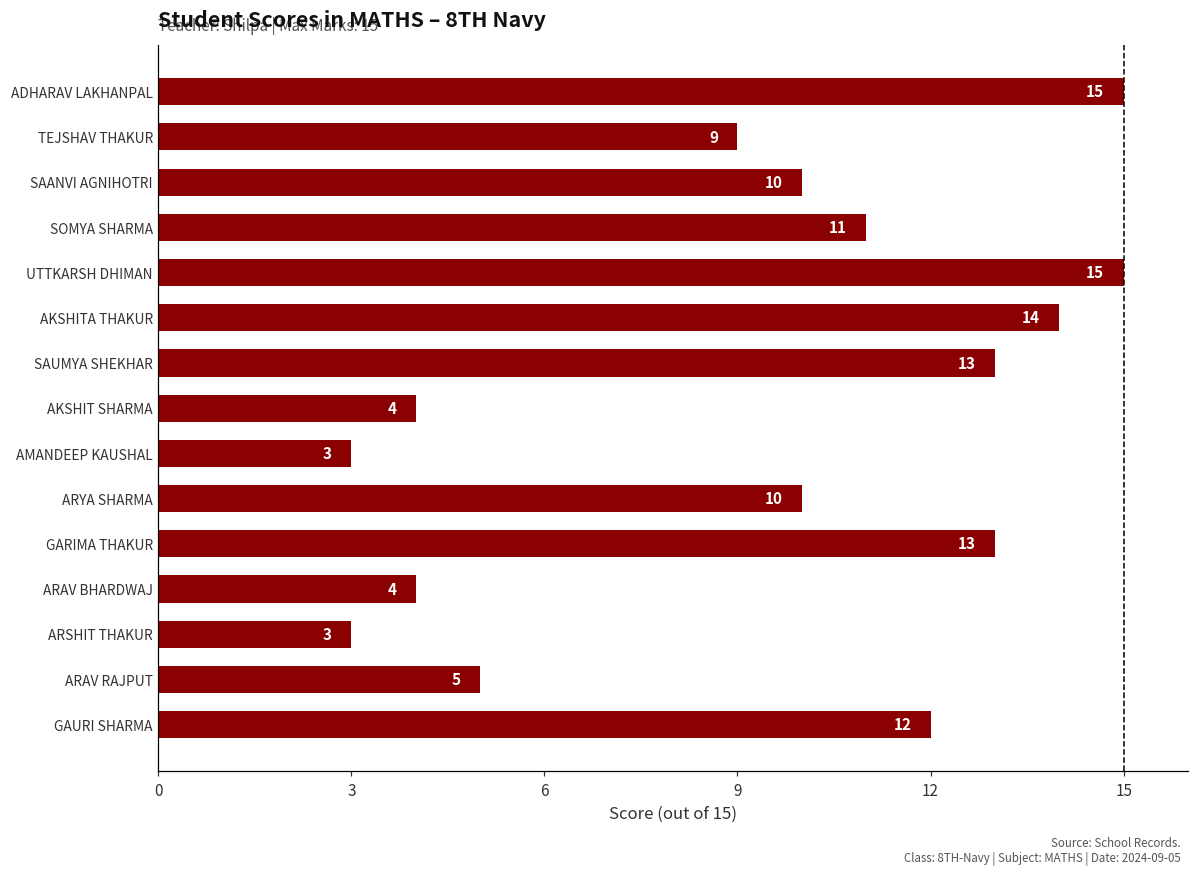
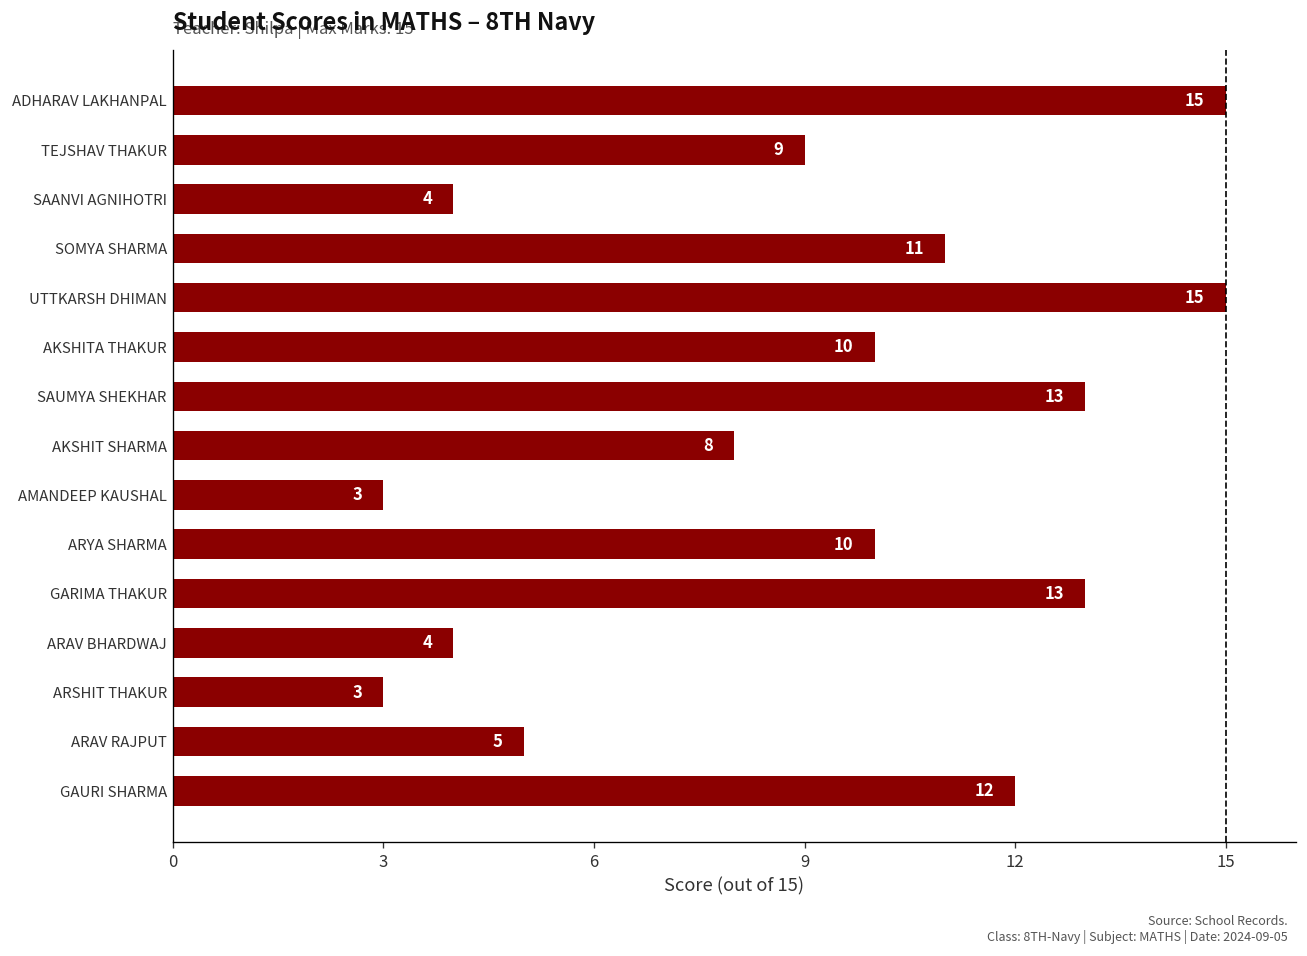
SAANVI AGNIHOTRI: 10 -> 4
AKSHITA THAKUR: 14 -> 10
AKSHIT SHARMA: 4 -> 8
